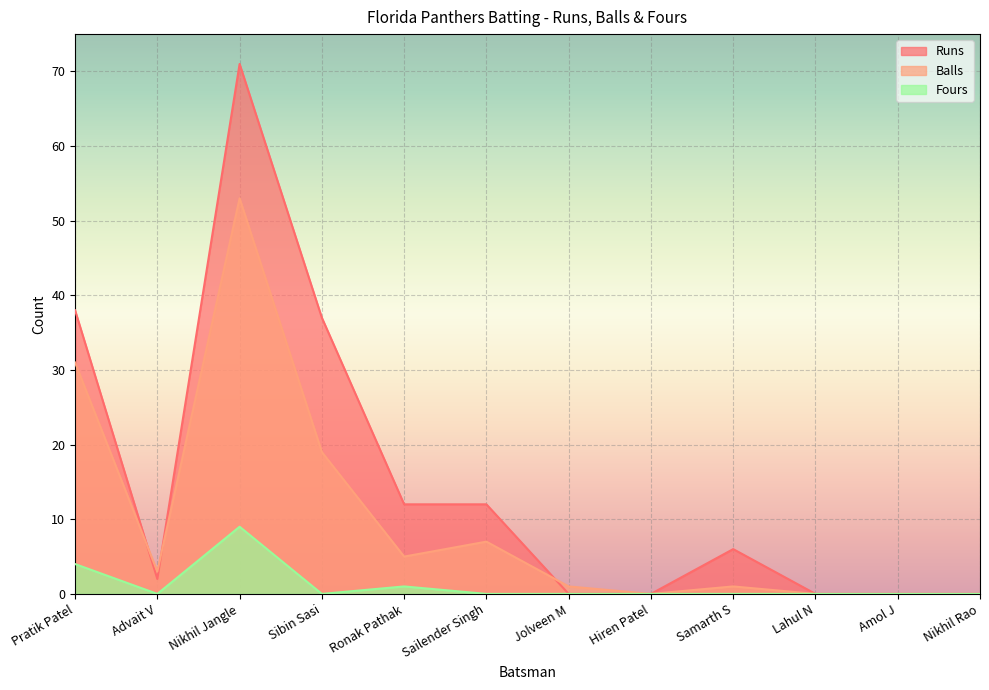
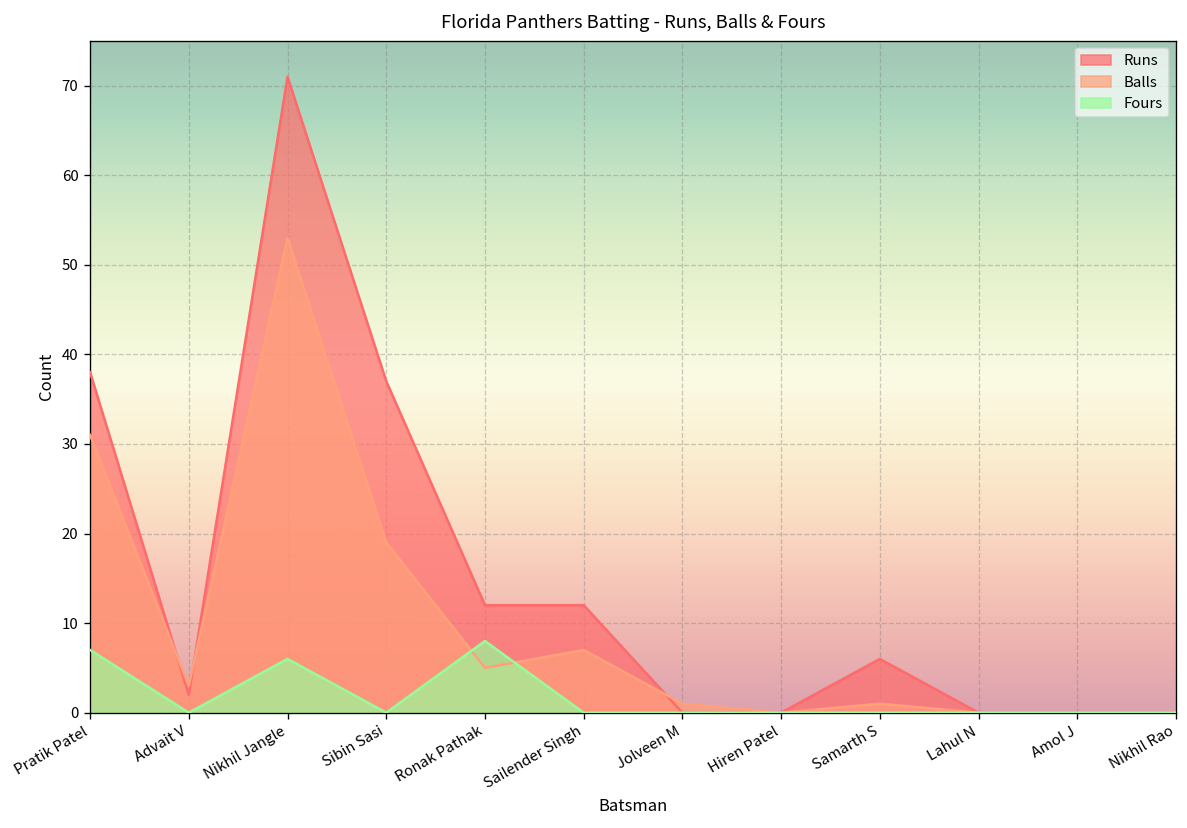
Fours, Pratik Patel: 4 -> 7
Fours, Nikhil Jangle: 9 -> 6
Fours, Ronak Pathak: 1 -> 8
